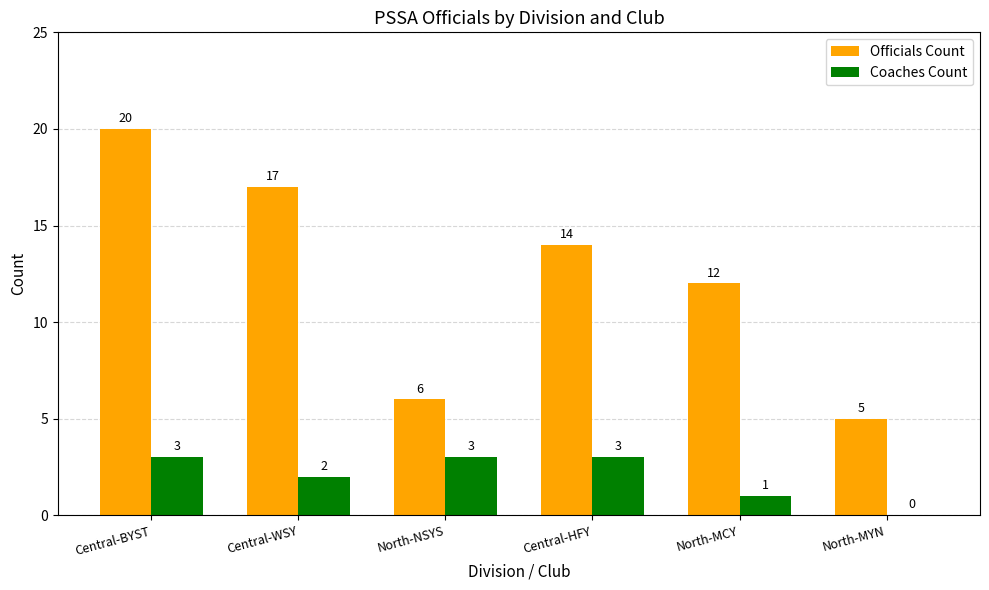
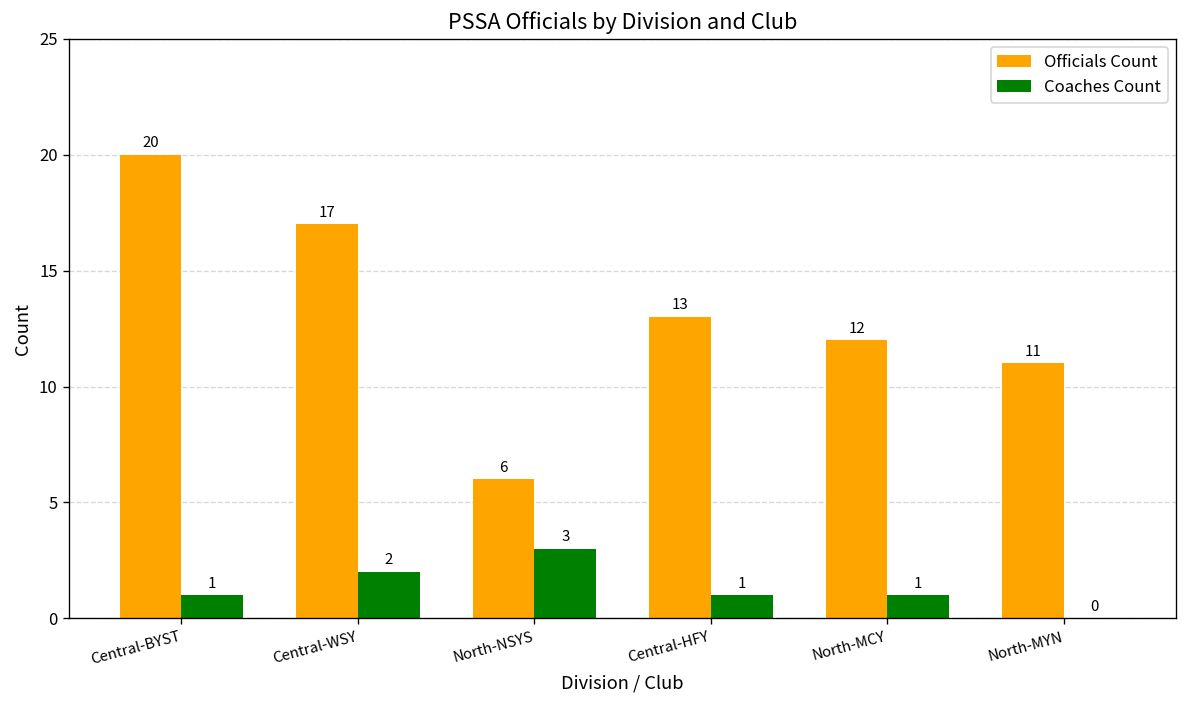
Coaches Count, Central-BYST: 3 -> 1
Officials Count, Central-HFY: 14 -> 13
Coaches Count, Central-HFY: 3 -> 1
Officials Count, North-MYN: 5 -> 11
